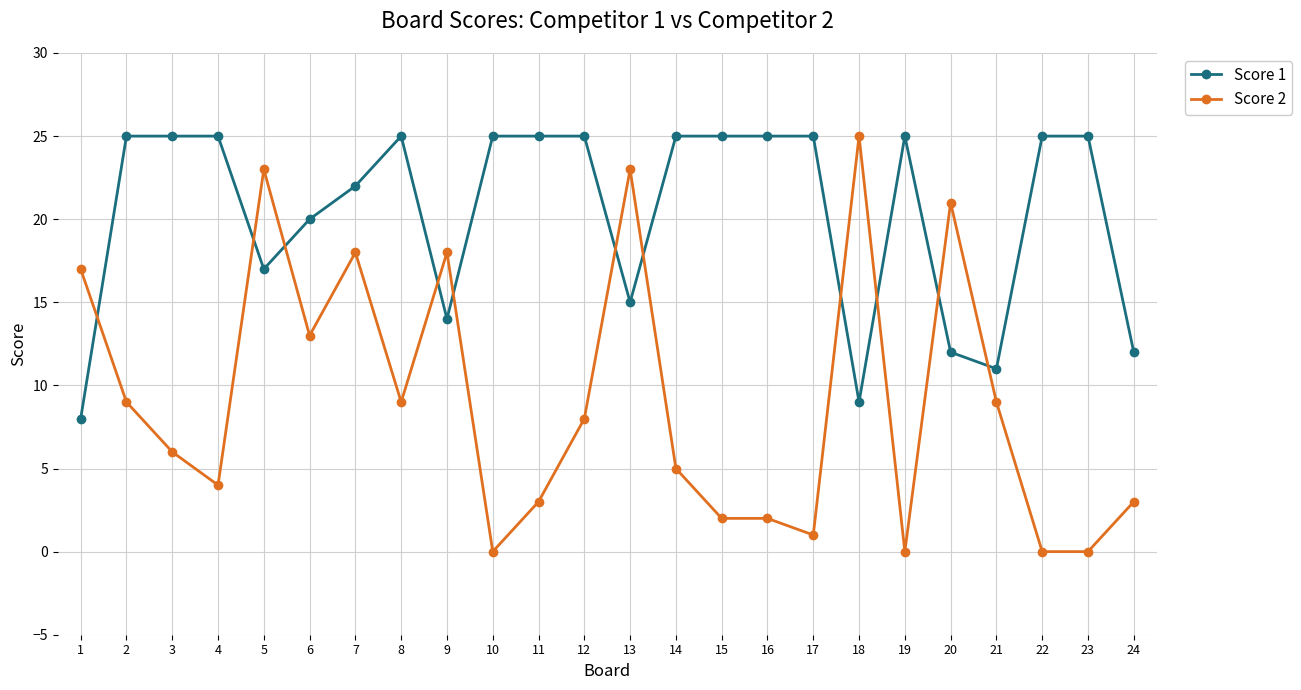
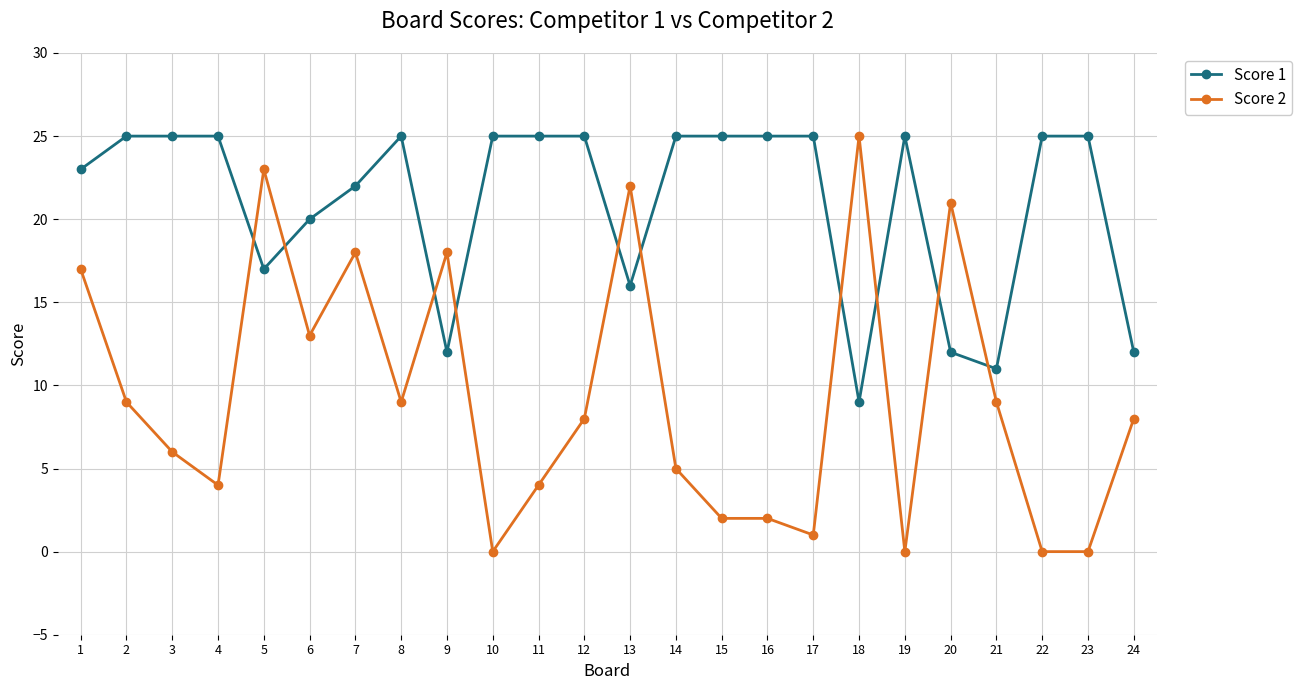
Score 1, 1: 8 -> 23
Score 1, 9: 14 -> 12
Score 2, 11: 3 -> 4
Score 1, 13: 15 -> 16
Score 2, 13: 23 -> 22
Score 2, 24: 3 -> 8
